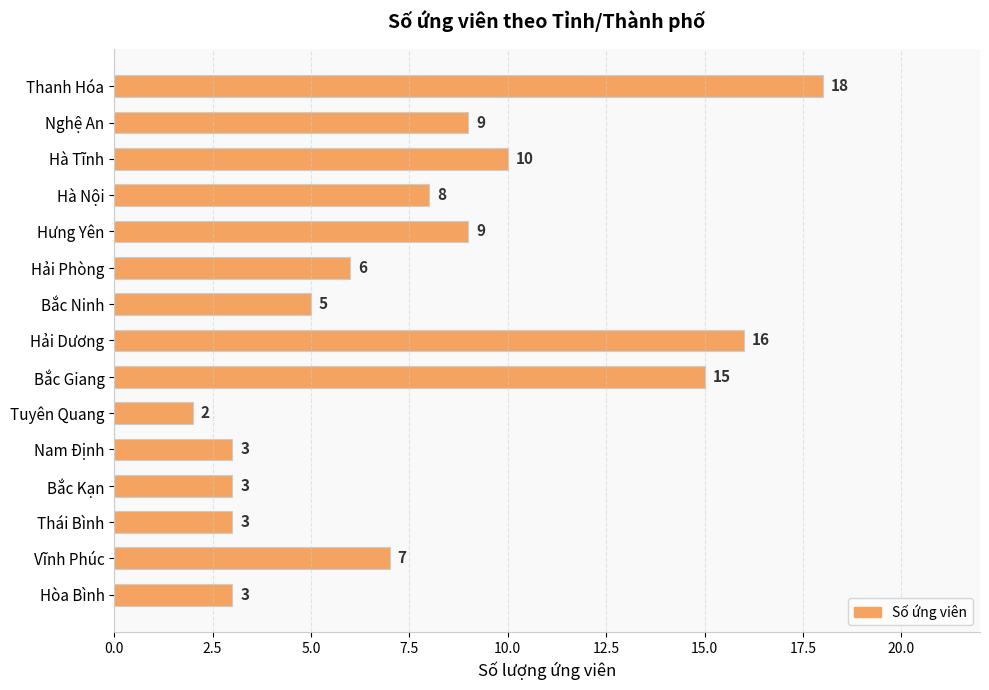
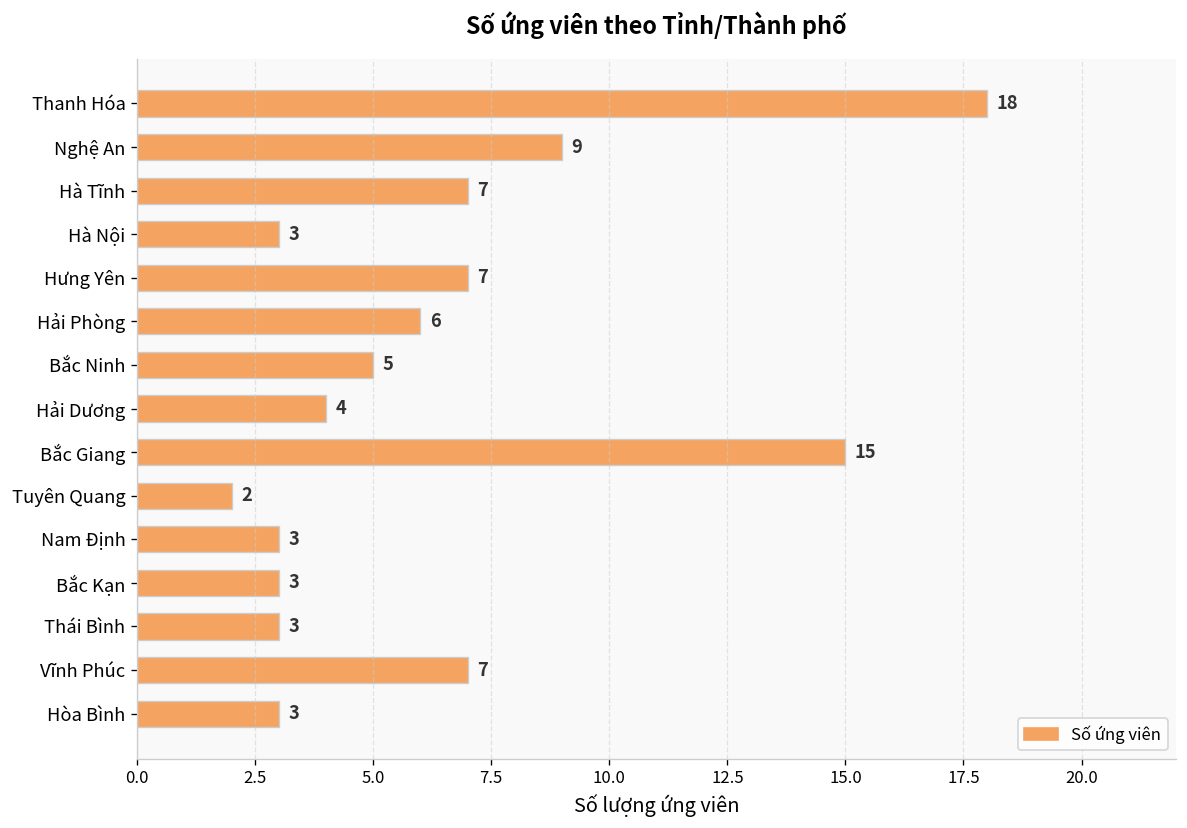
Hà Tĩnh: 10 -> 7
Hà Nội: 8 -> 3
Hưng Yên: 9 -> 7
Hải Dương: 16 -> 4
